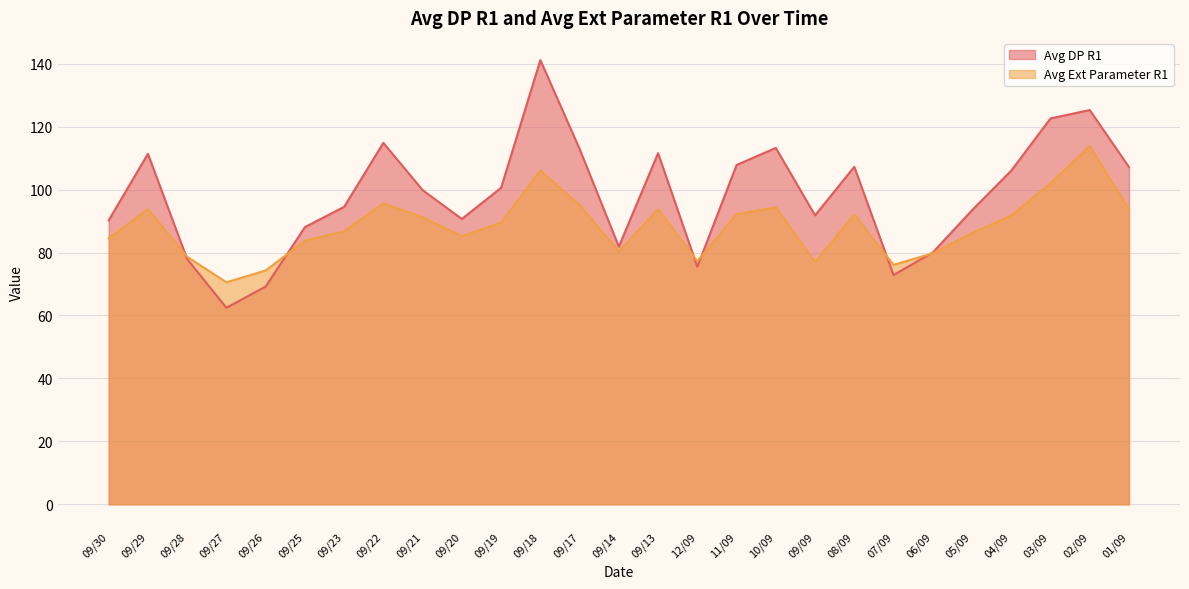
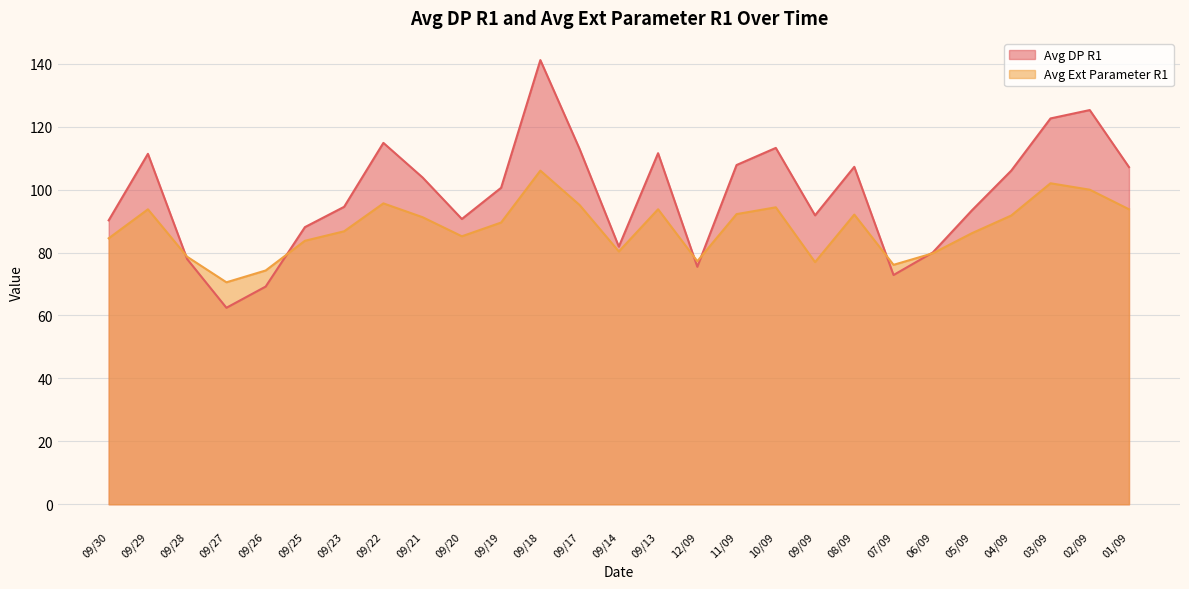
Avg DP R1, 09/21: 100 -> 104
Avg Ext Parameter R1, 02/09: 114 -> 100
